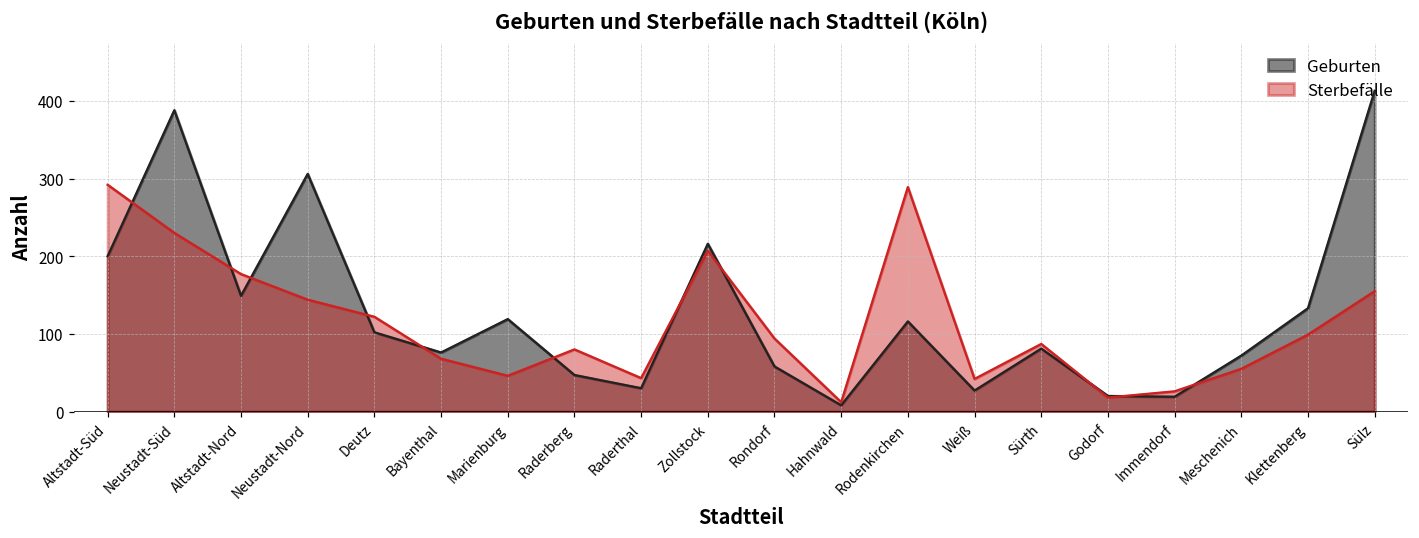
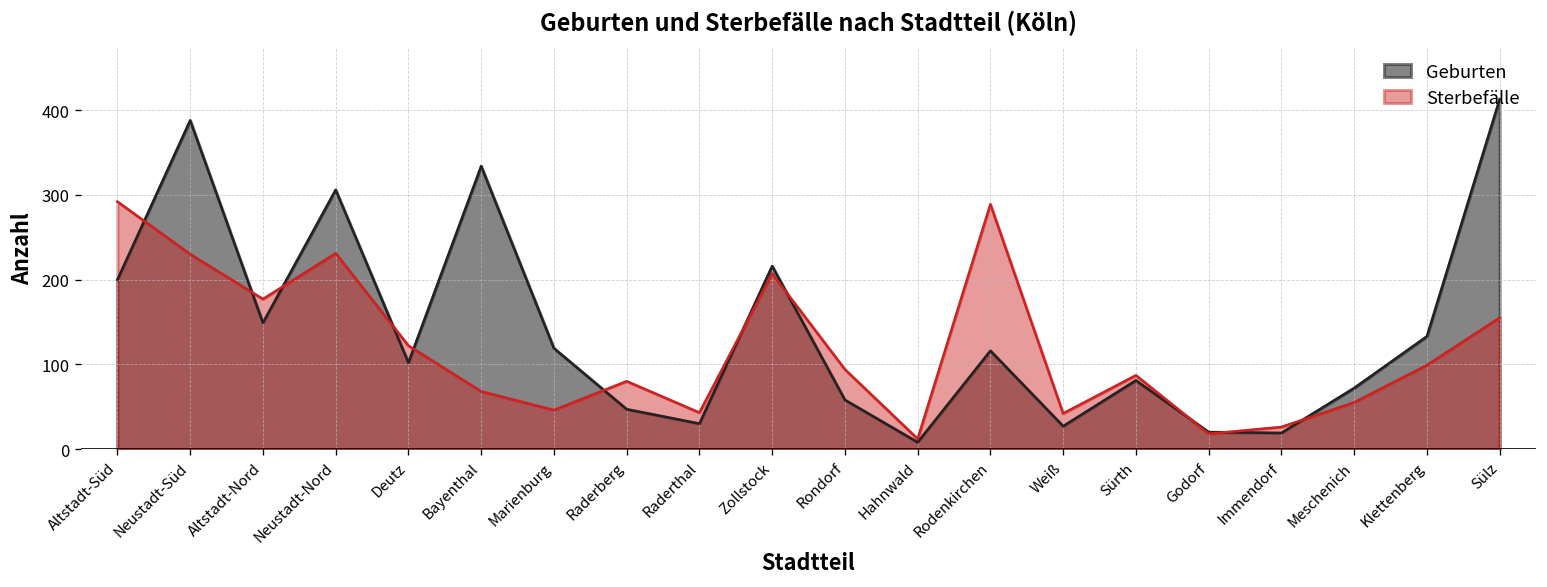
Sterbefälle, Neustadt-Nord: 140 -> 230
Geburten, Bayenthal: 80 -> 330
